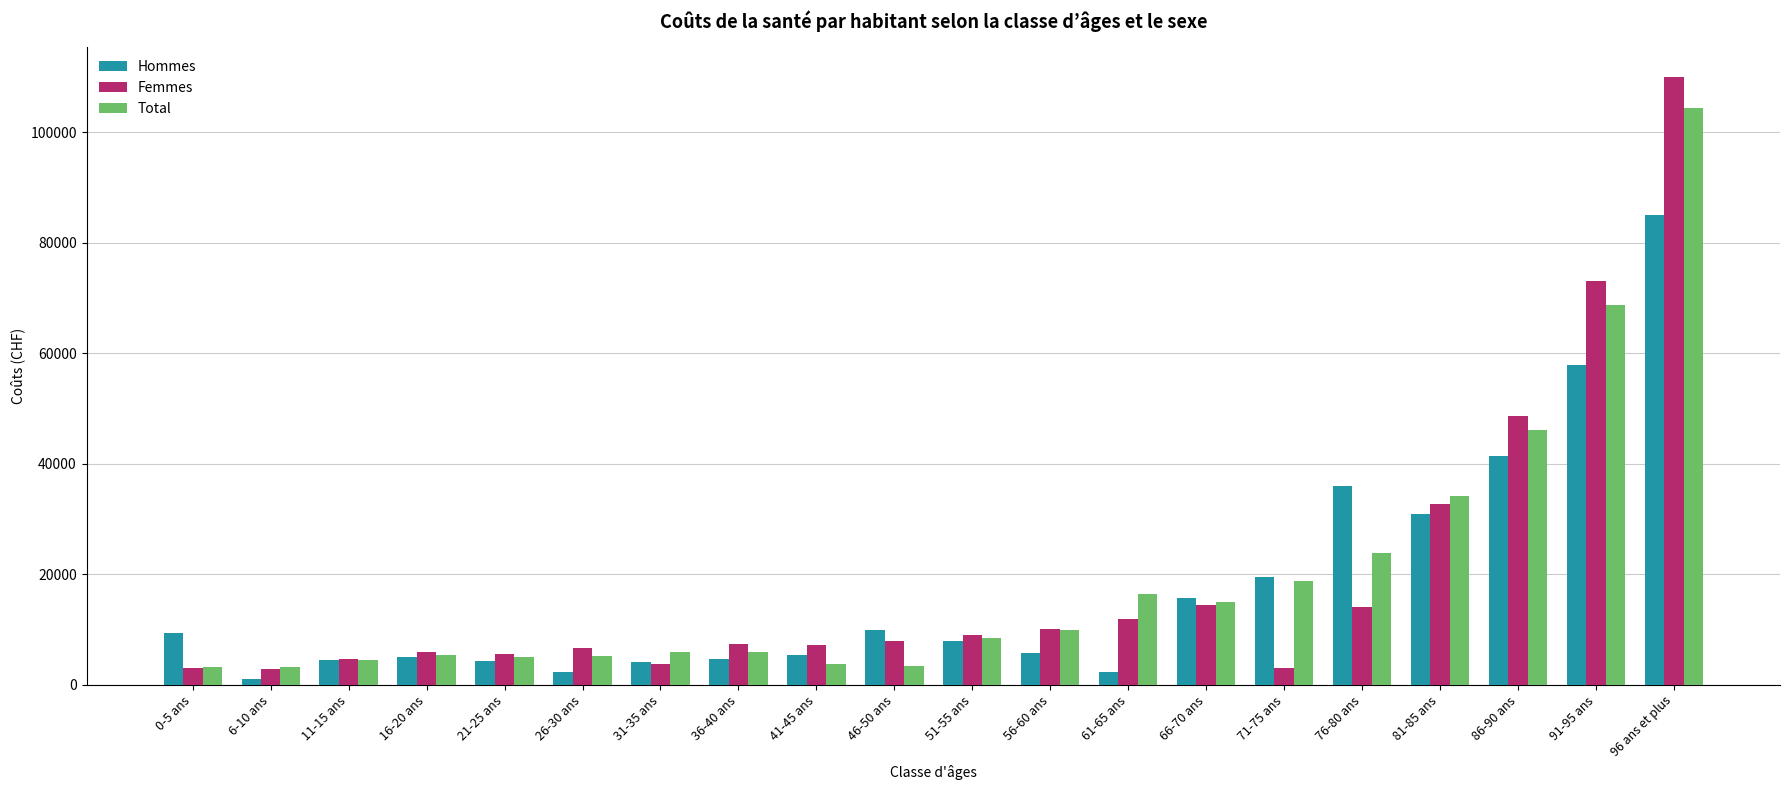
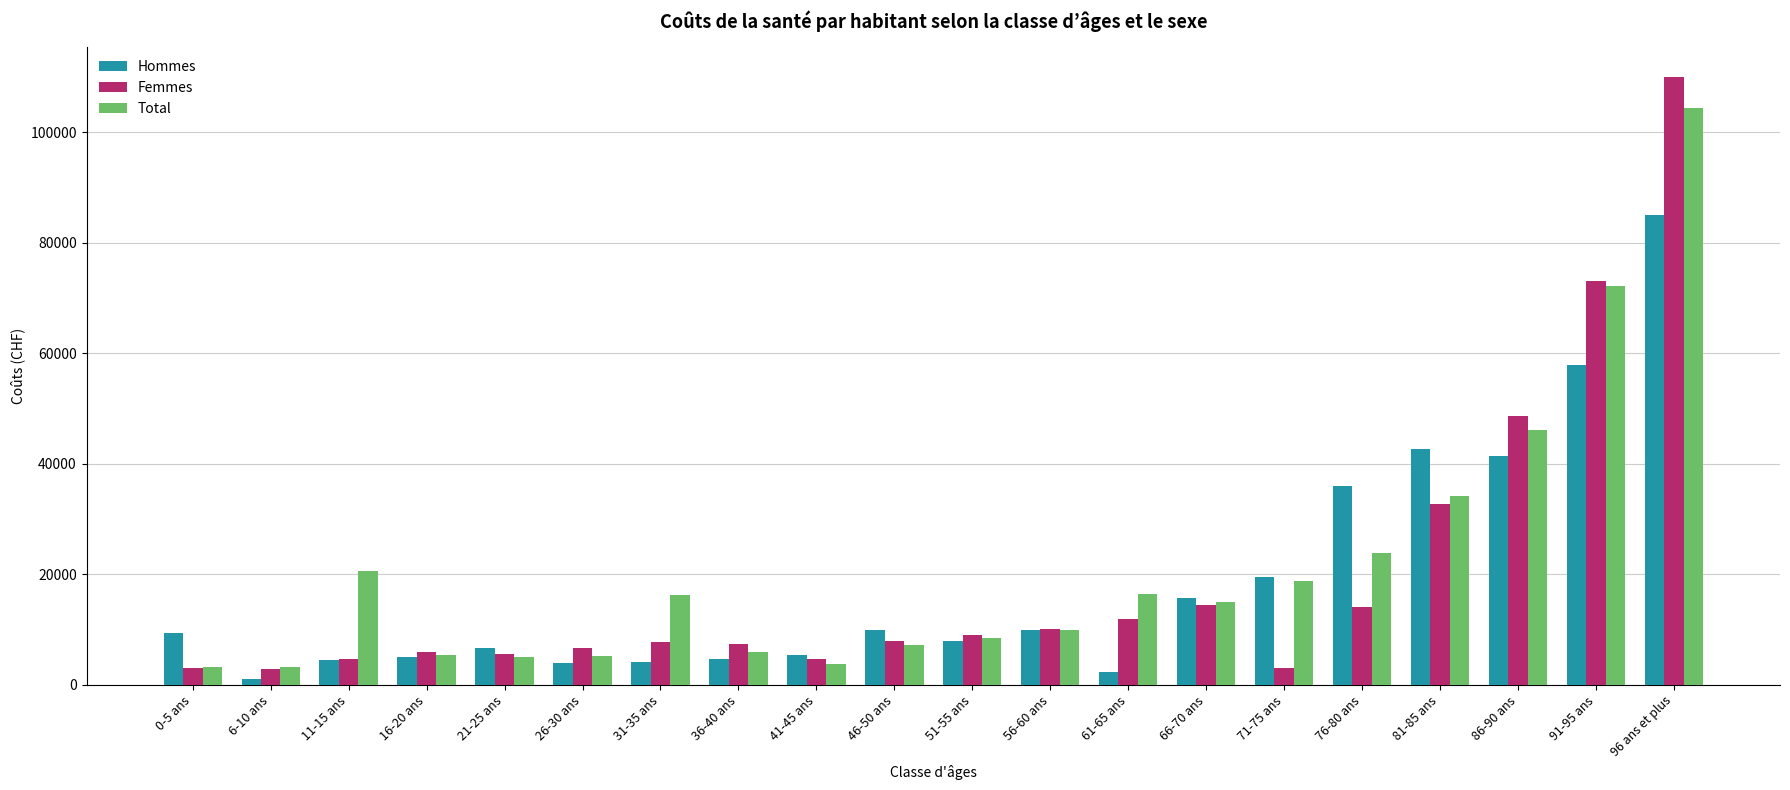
Total, 11-15 ans: 5000 -> 21000
Hommes, 21-25 ans: 4000 -> 7000
Hommes, 26-30 ans: 2000 -> 4000
Femmes, 31-35 ans: 4000 -> 8000
Total, 31-35 ans: 6000 -> 16000
Femmes, 41-45 ans: 7000 -> 5000
Total, 46-50 ans: 3000 -> 7000
Hommes, 56-60 ans: 6000 -> 10000
Hommes, 81-85 ans: 31000 -> 43000
Total, 91-95 ans: 69000 -> 72000
